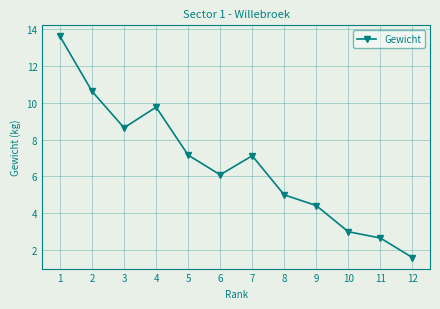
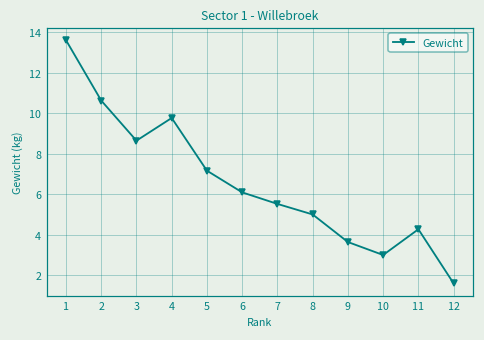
7: 7.1 -> 5.5
9: 4.4 -> 3.6
11: 2.7 -> 4.3
